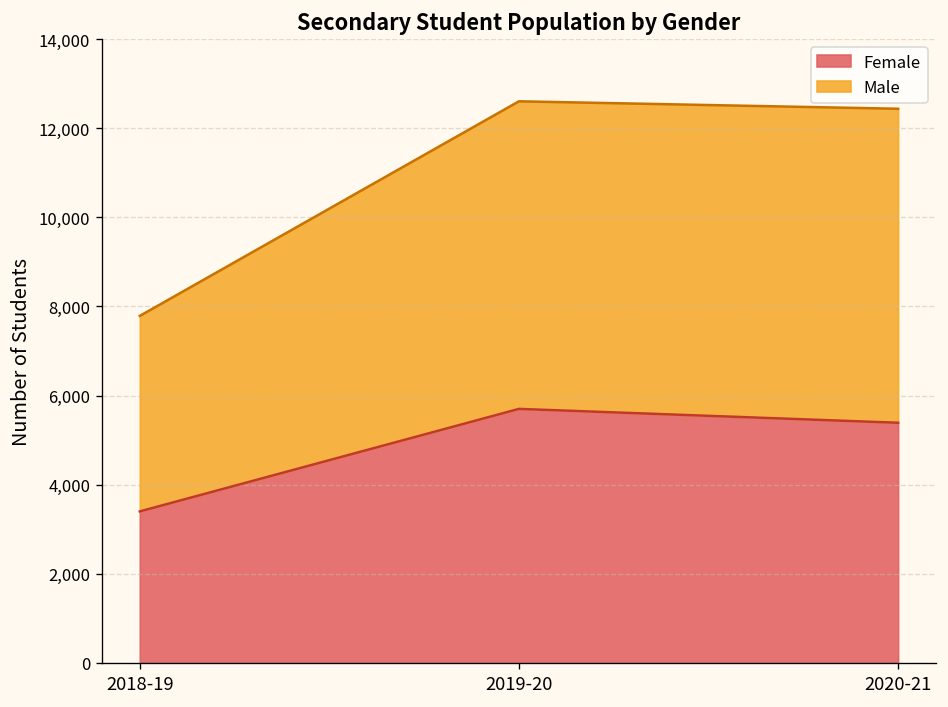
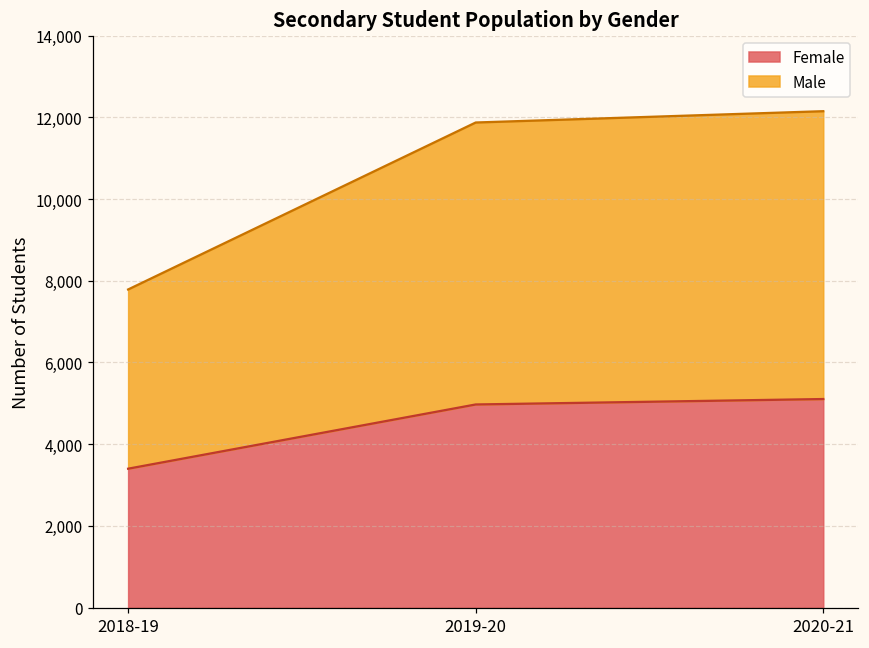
Female, 2019-20: 5,700 -> 5,000
Female, 2020-21: 5,400 -> 5,100
